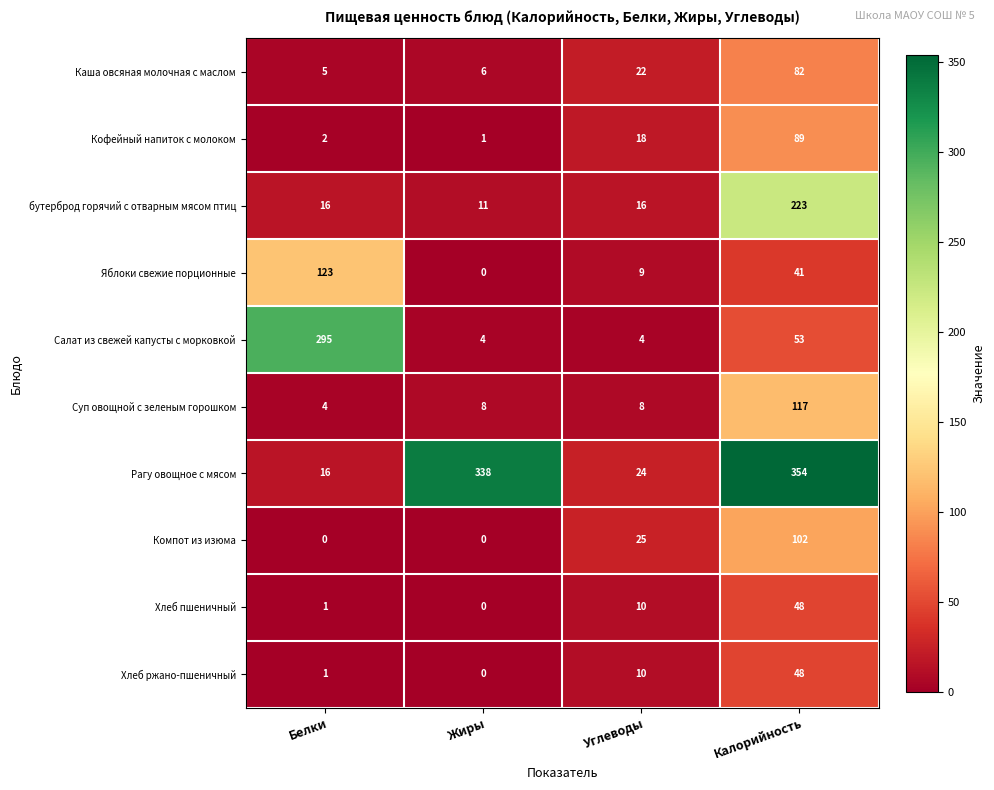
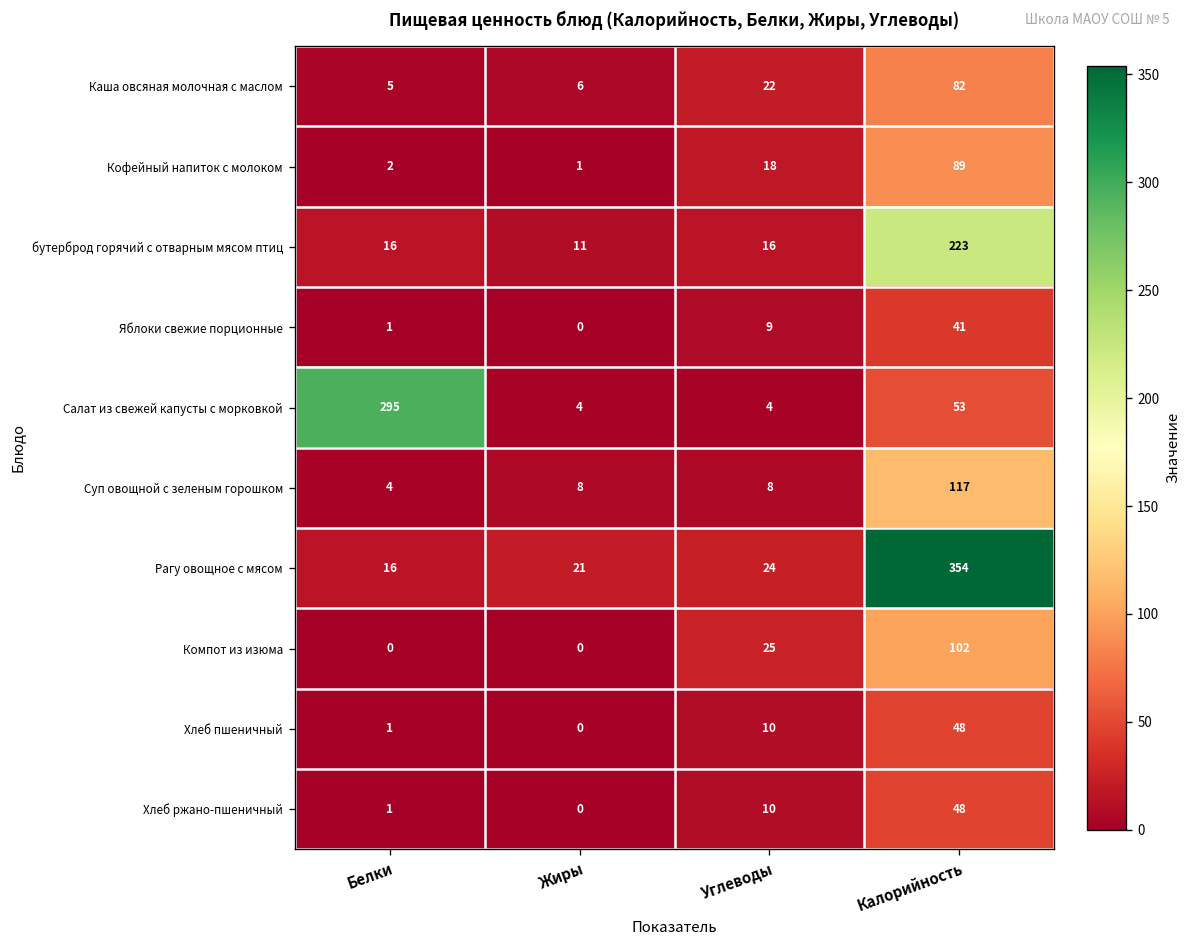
Яблоки свежие порционные, Белки: 123 -> 1
Рагу овощное с мясом, Жиры: 338 -> 21
